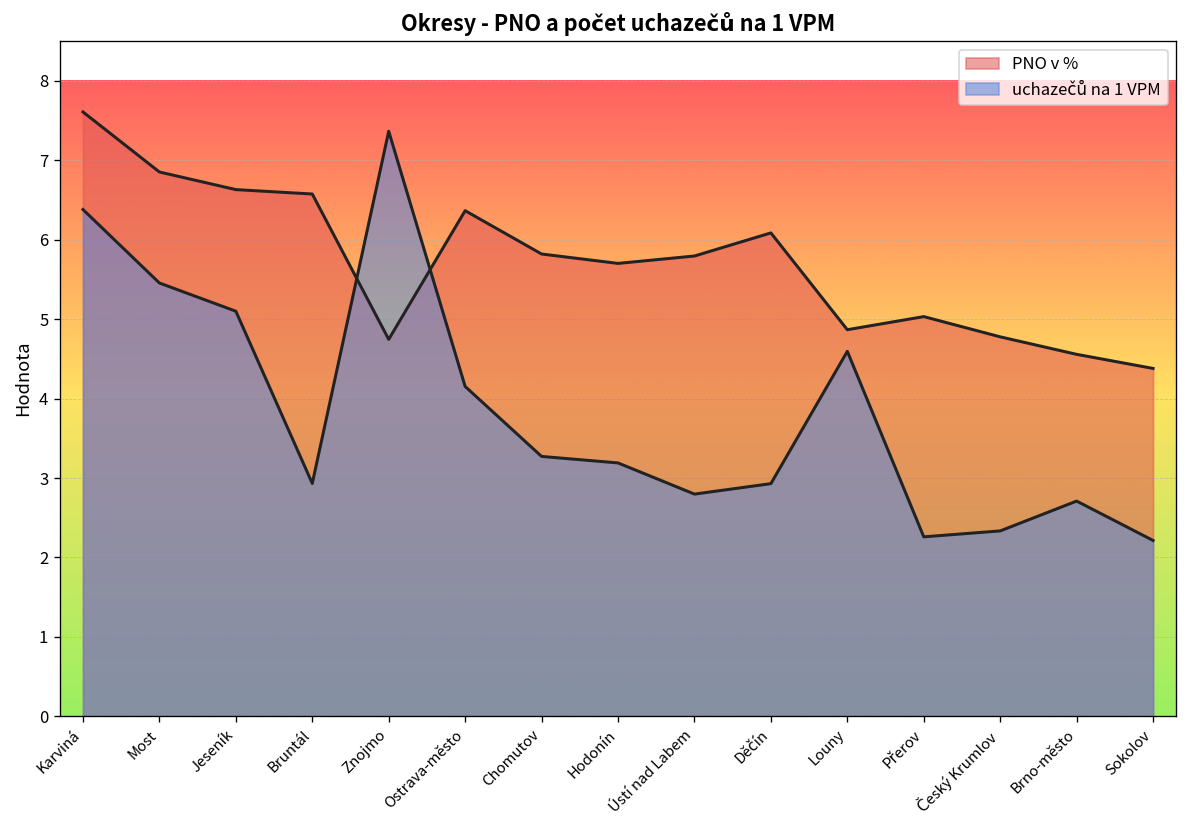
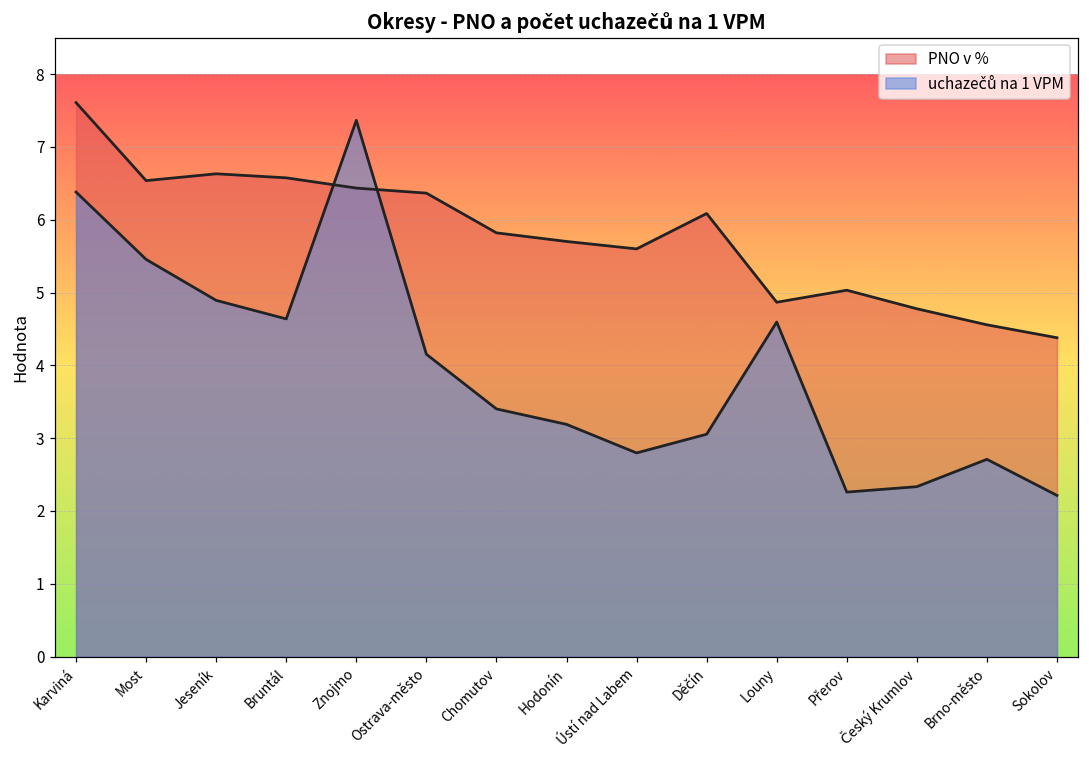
PNO v %, Most: 6.9 -> 6.5
uchazečů na 1 VPM, Jeseník: 5.1 -> 4.9
uchazečů na 1 VPM, Bruntál: 2.9 -> 4.6
PNO v %, Znojmo: 4.7 -> 6.4
uchazečů na 1 VPM, Chomutov: 3.3 -> 3.4
PNO v %, Ústí nad Labem: 5.8 -> 5.6
uchazečů na 1 VPM, Děčín: 2.9 -> 3.1
